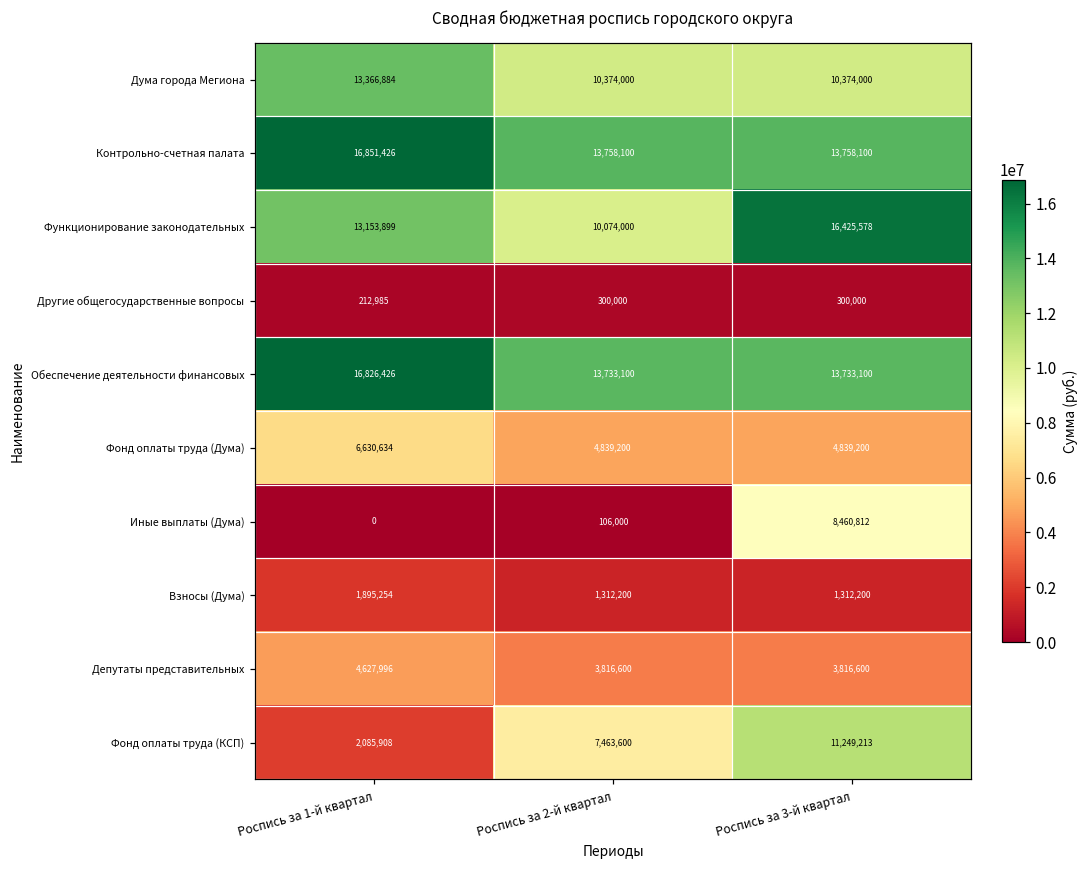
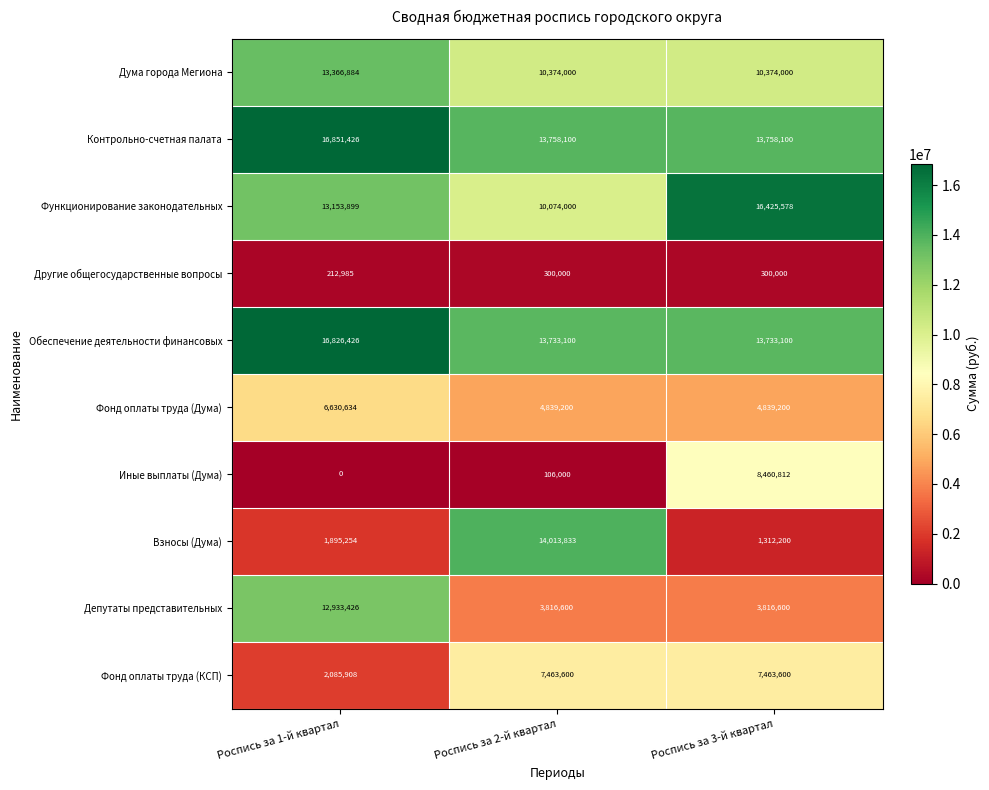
Взносы (Дума), Роспись за 2-й квартал: 1,312,200 -> 14,013,833
Депутаты представительных, Роспись за 1-й квартал: 4,627,996 -> 12,933,426
Фонд оплаты труда (КСП), Роспись за 3-й квартал: 11,249,213 -> 7,463,600
